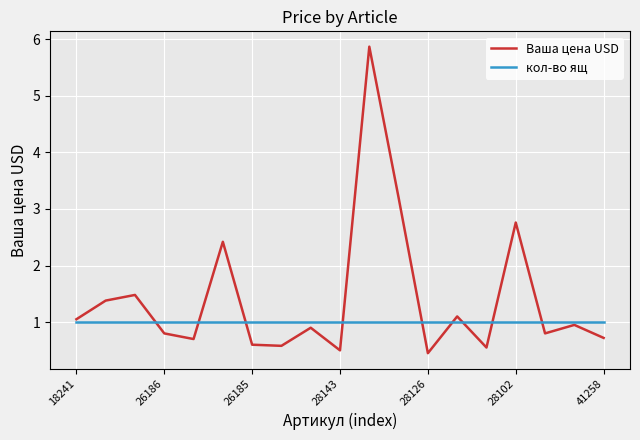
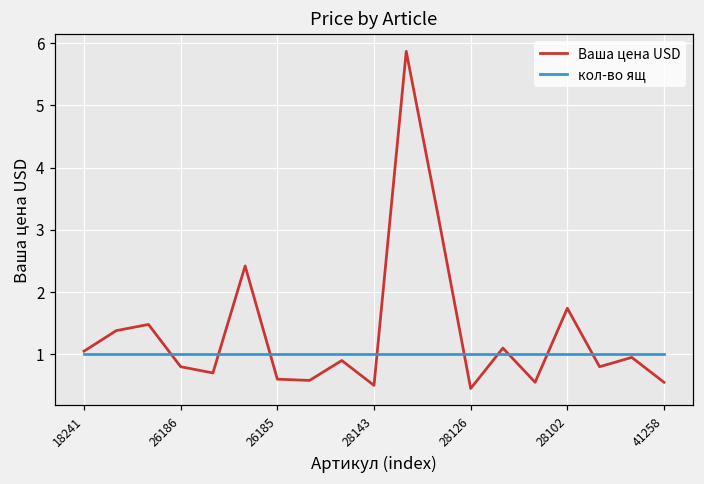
Ваша цена USD, 28102: 2.8 -> 1.7
Ваша цена USD, 41258: 0.7 -> 0.6
